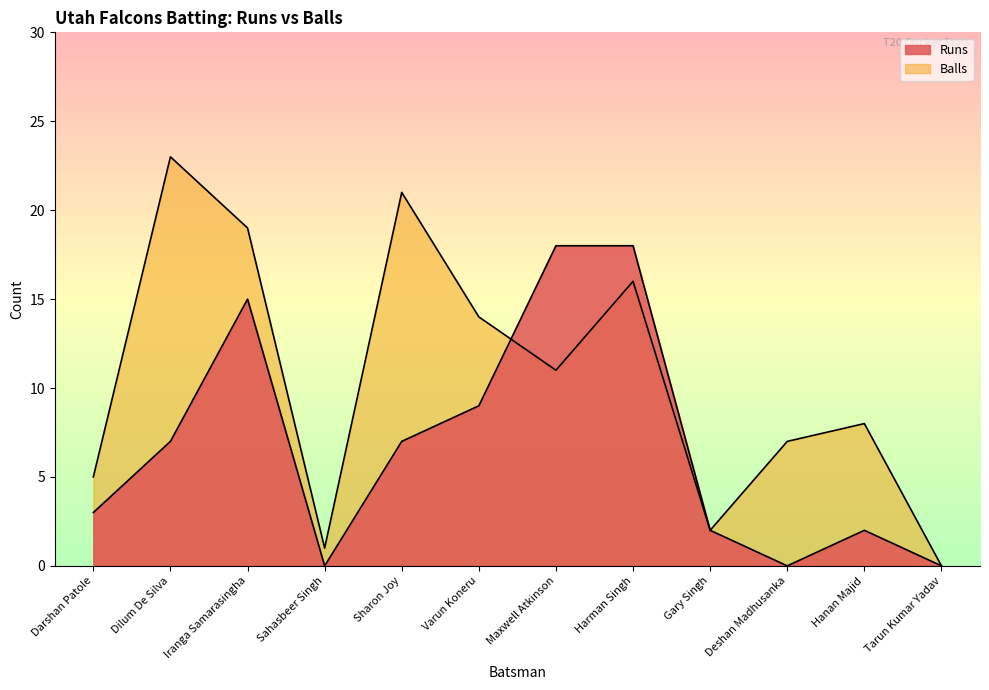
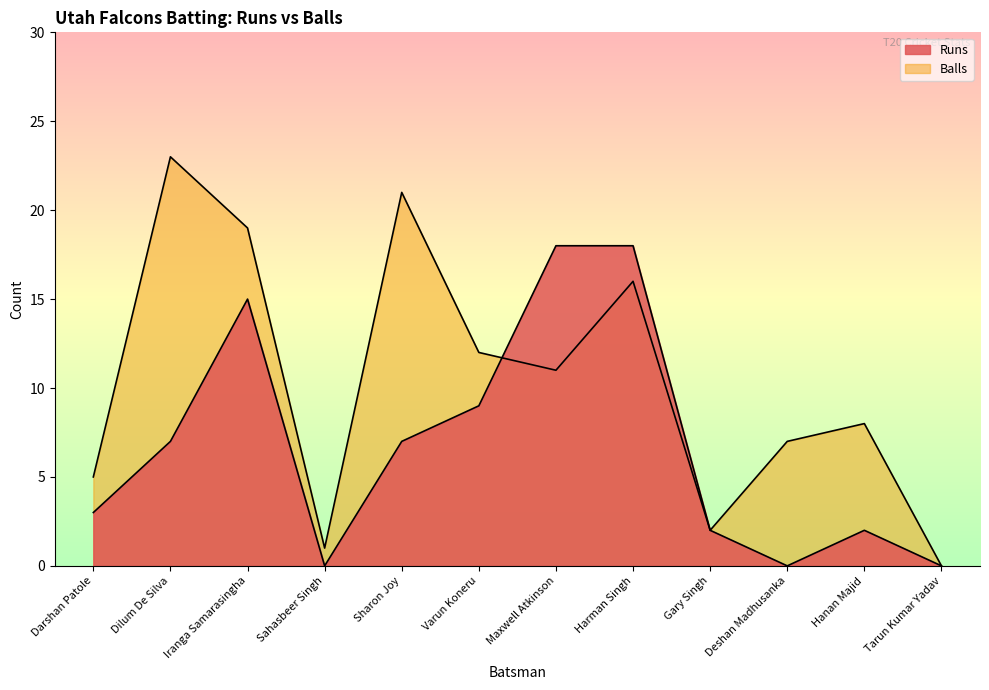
Balls, Varun Koneru: 14 -> 12
